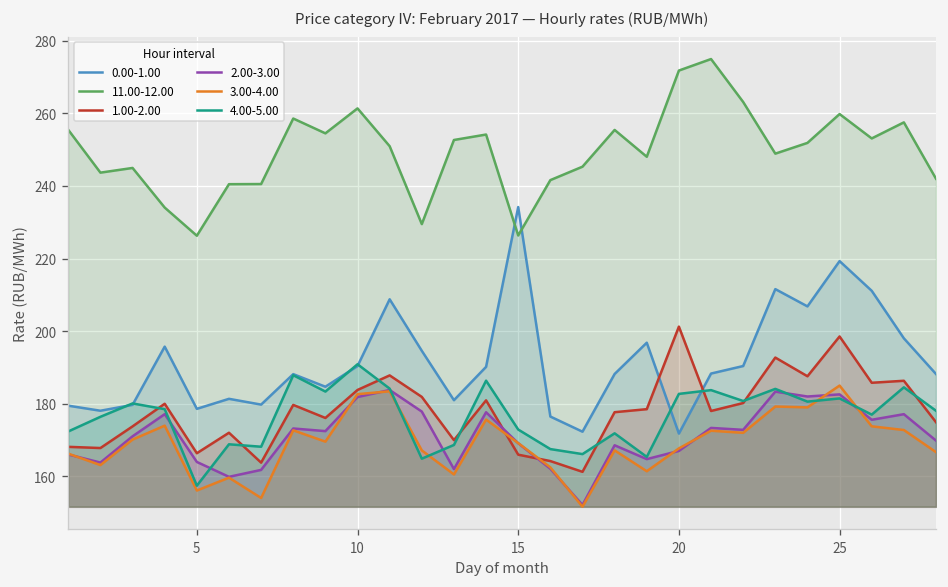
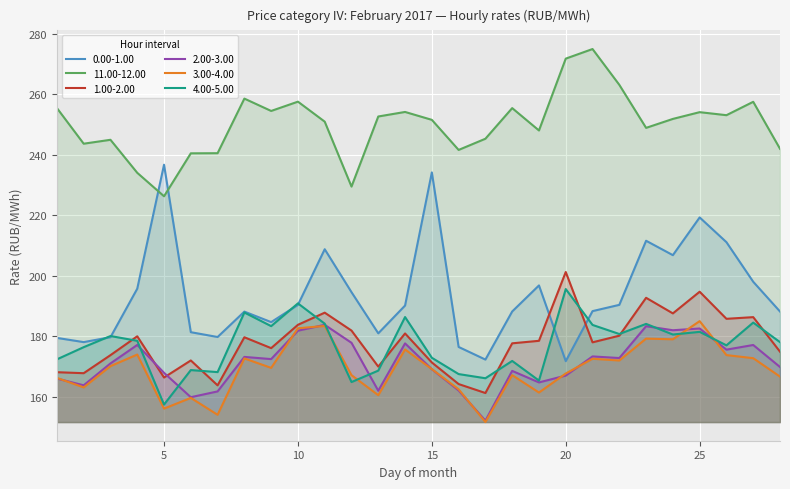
0.00-1.00, 5: 179 -> 237
2.00-3.00, 5: 164 -> 168
11.00-12.00, 10: 261 -> 258
11.00-12.00, 15: 226 -> 252
1.00-2.00, 15: 166 -> 171
4.00-5.00, 20: 183 -> 196
11.00-12.00, 25: 260 -> 254
1.00-2.00, 25: 199 -> 195
